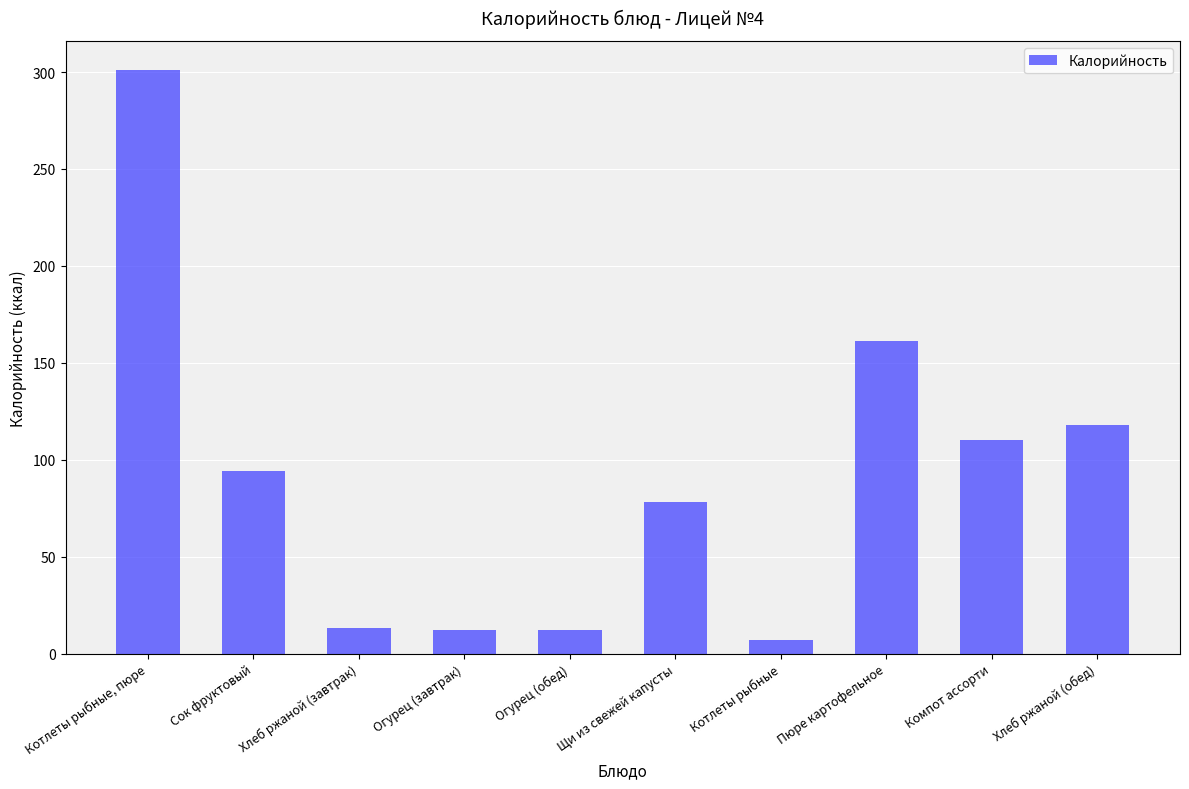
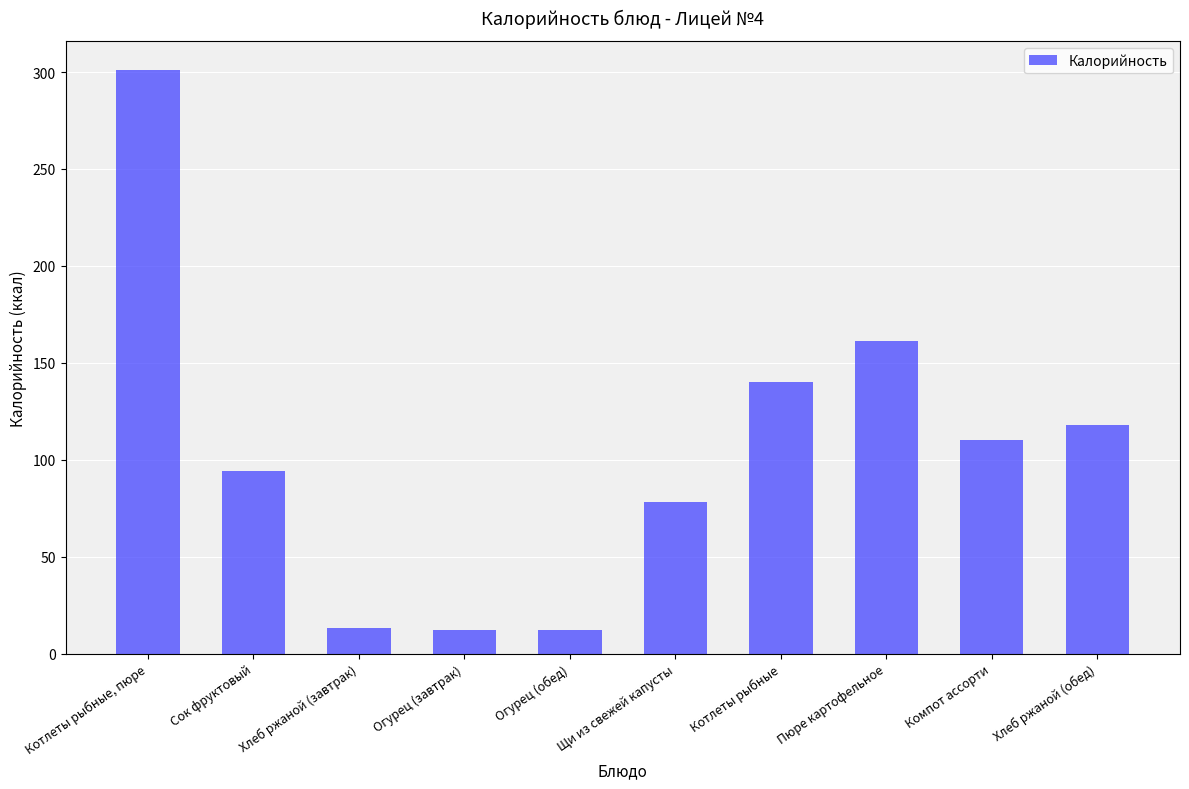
Котлеты рыбные: 7 -> 140
